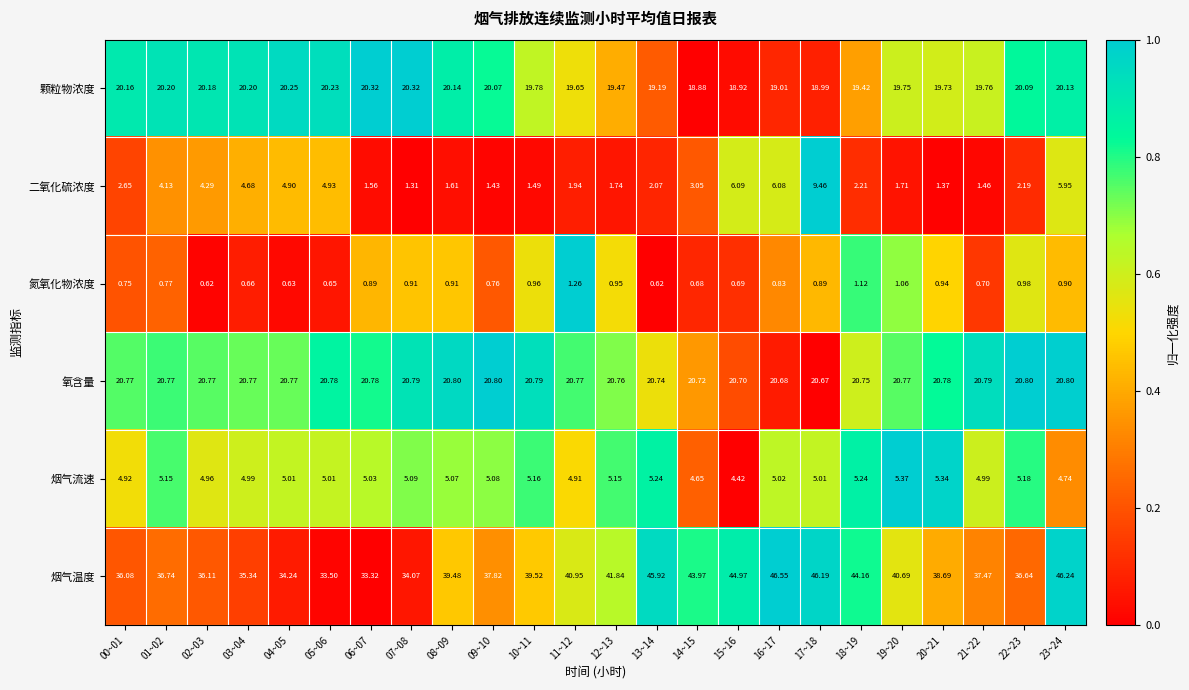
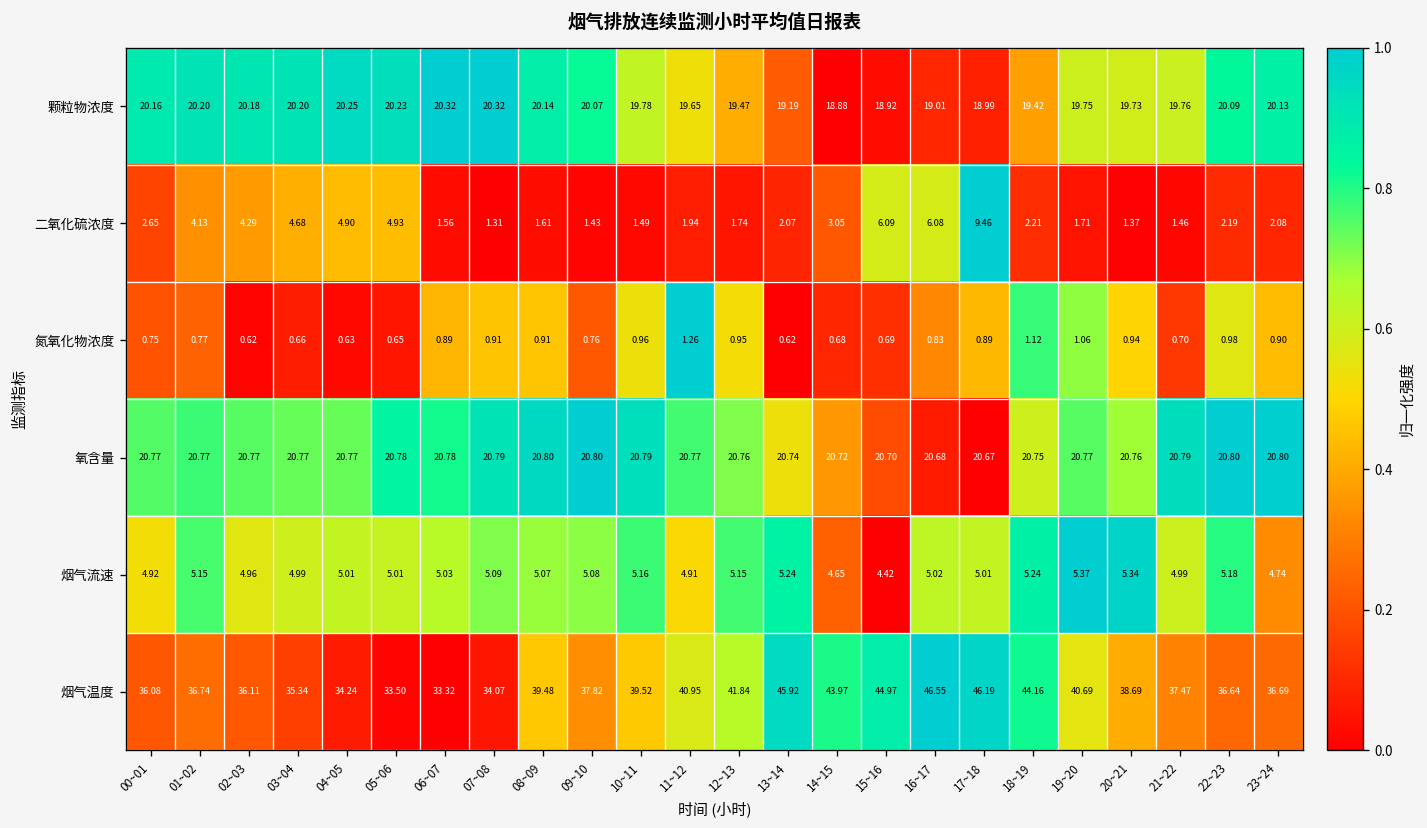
二氧化硫浓度, 23~24: 5.95 -> 2.08
氧含量, 20~21: 20.78 -> 20.76
烟气温度, 23~24: 46.24 -> 36.69
